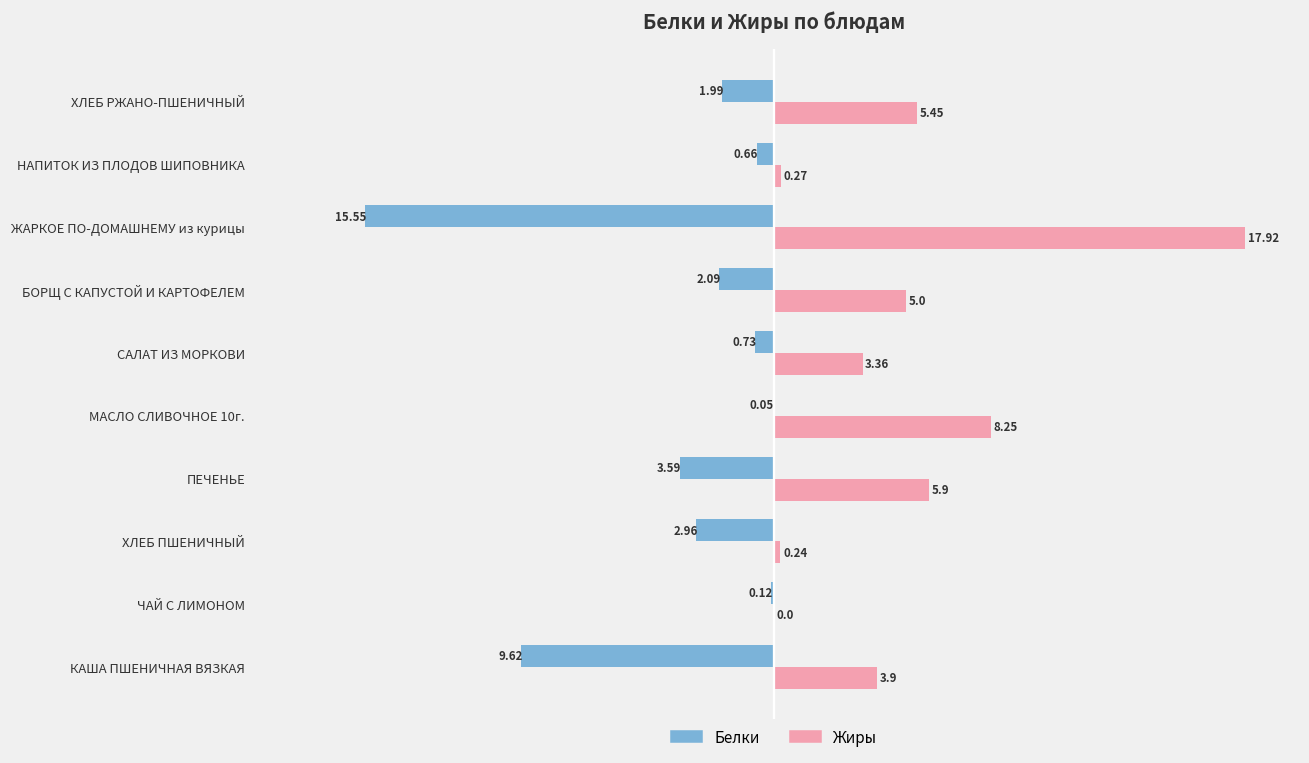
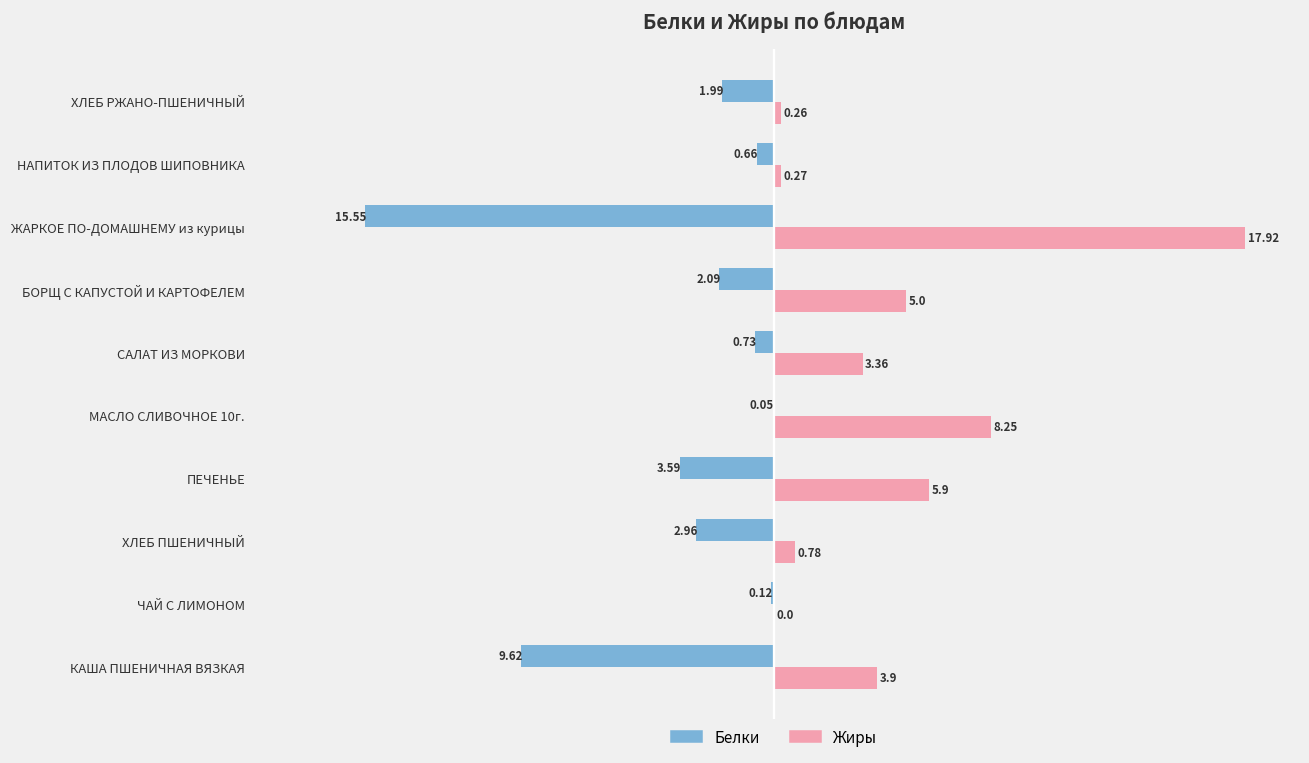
Жиры, ХЛЕБ РЖАНО-ПШЕНИЧНЫЙ: 5.45 -> 0.26
Жиры, ХЛЕБ ПШЕНИЧНЫЙ: 0.24 -> 0.78
